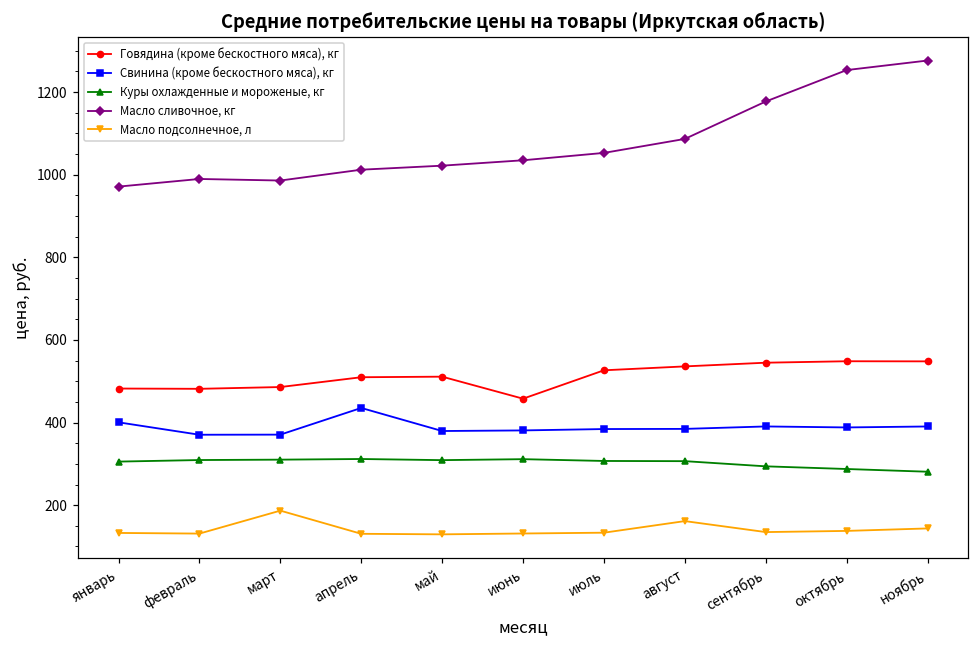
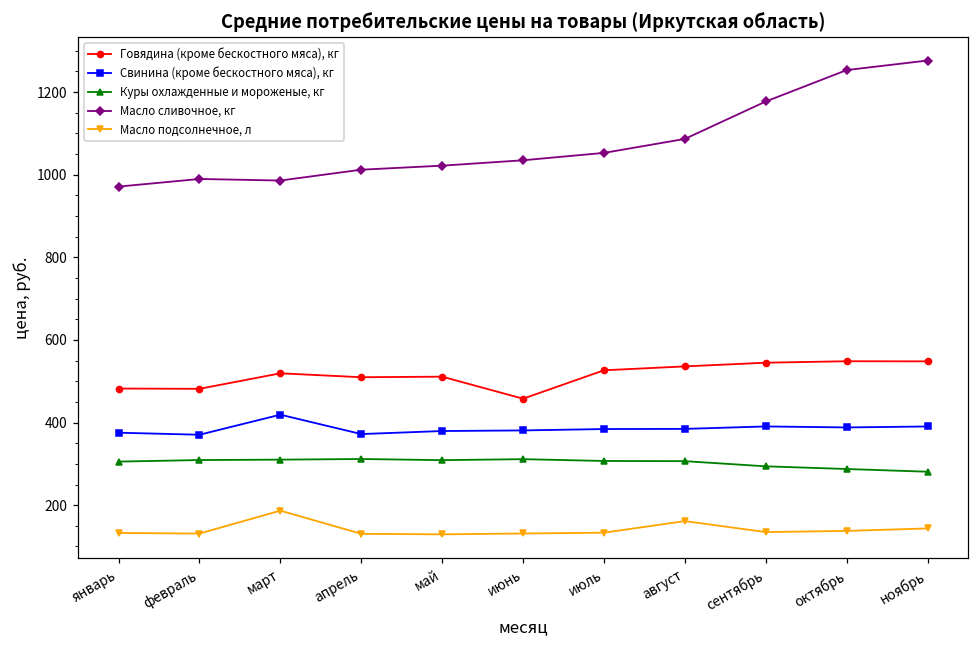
Свинина (кроме бескостного мяса), кг, январь: 400 -> 380
Говядина (кроме бескостного мяса), кг, март: 490 -> 520
Свинина (кроме бескостного мяса), кг, март: 370 -> 420
Свинина (кроме бескостного мяса), кг, апрель: 440 -> 370
